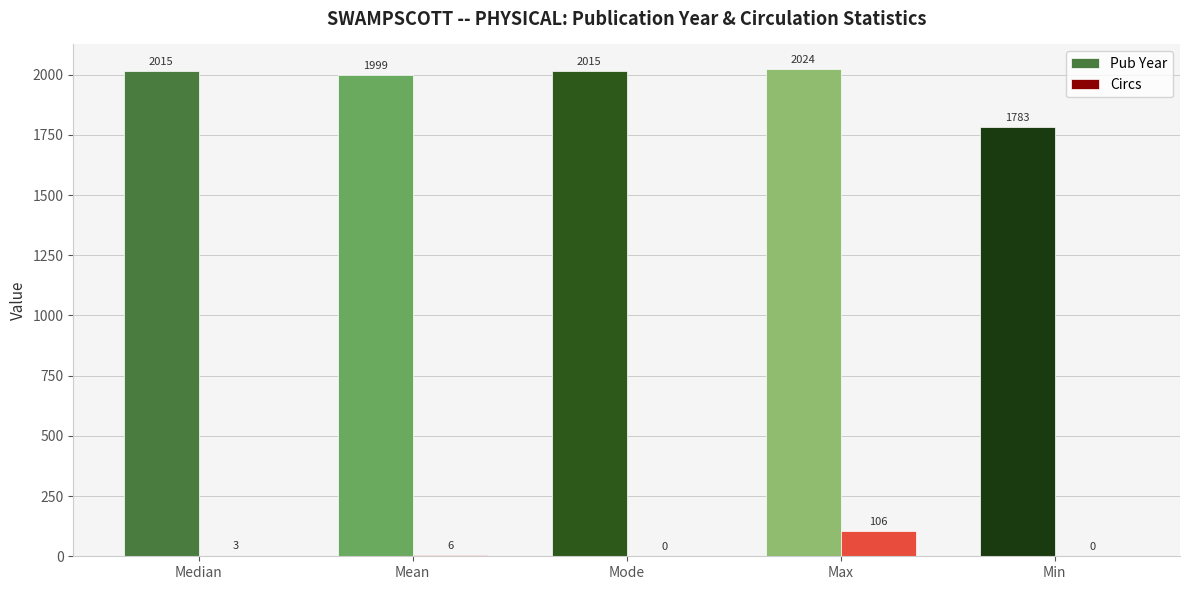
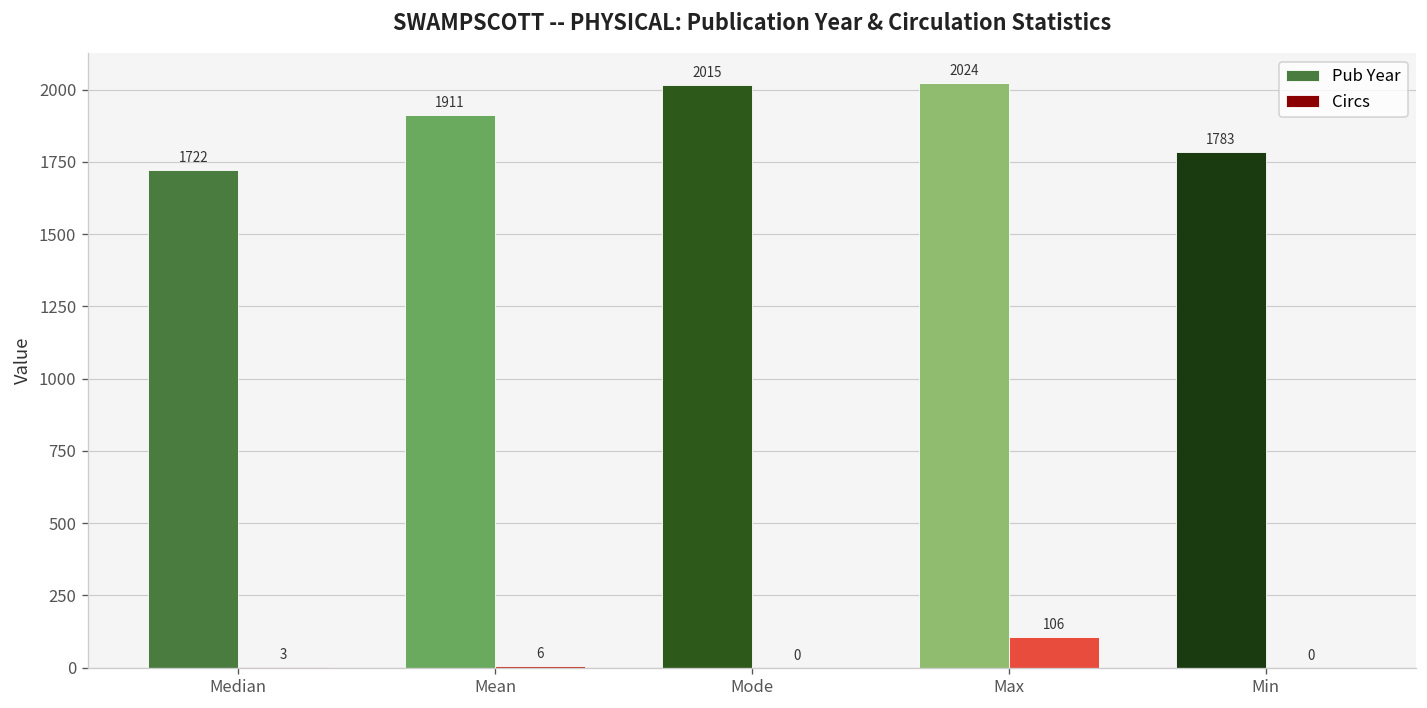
Pub Year, Median: 2015 -> 1722
Pub Year, Mean: 1999 -> 1911
